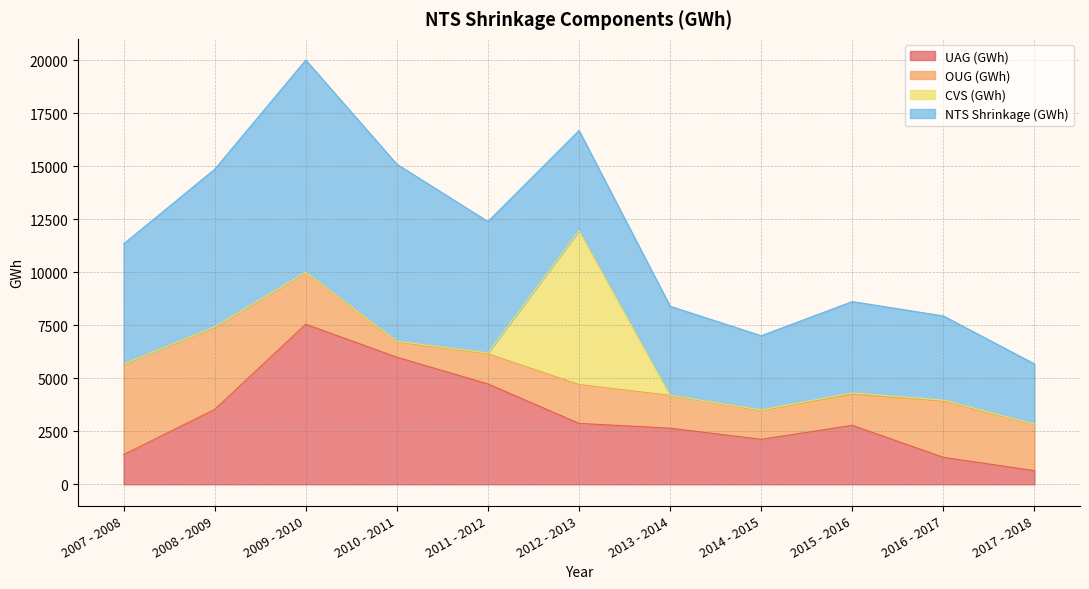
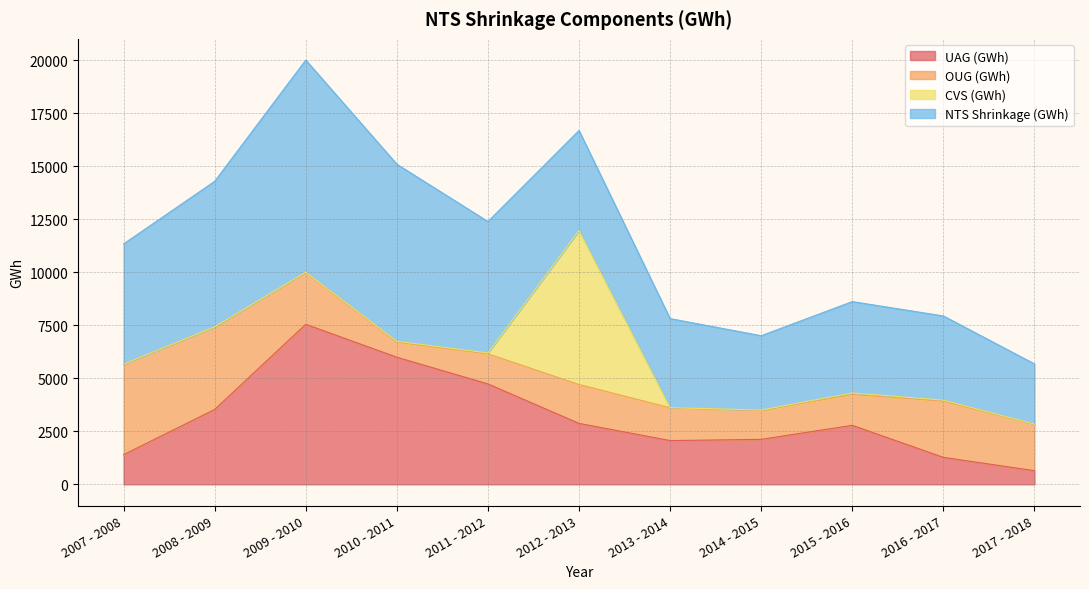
NTS Shrinkage (GWh), 2008 - 2009: 7400 -> 6900
UAG (GWh), 2013 - 2014: 2600 -> 2100
